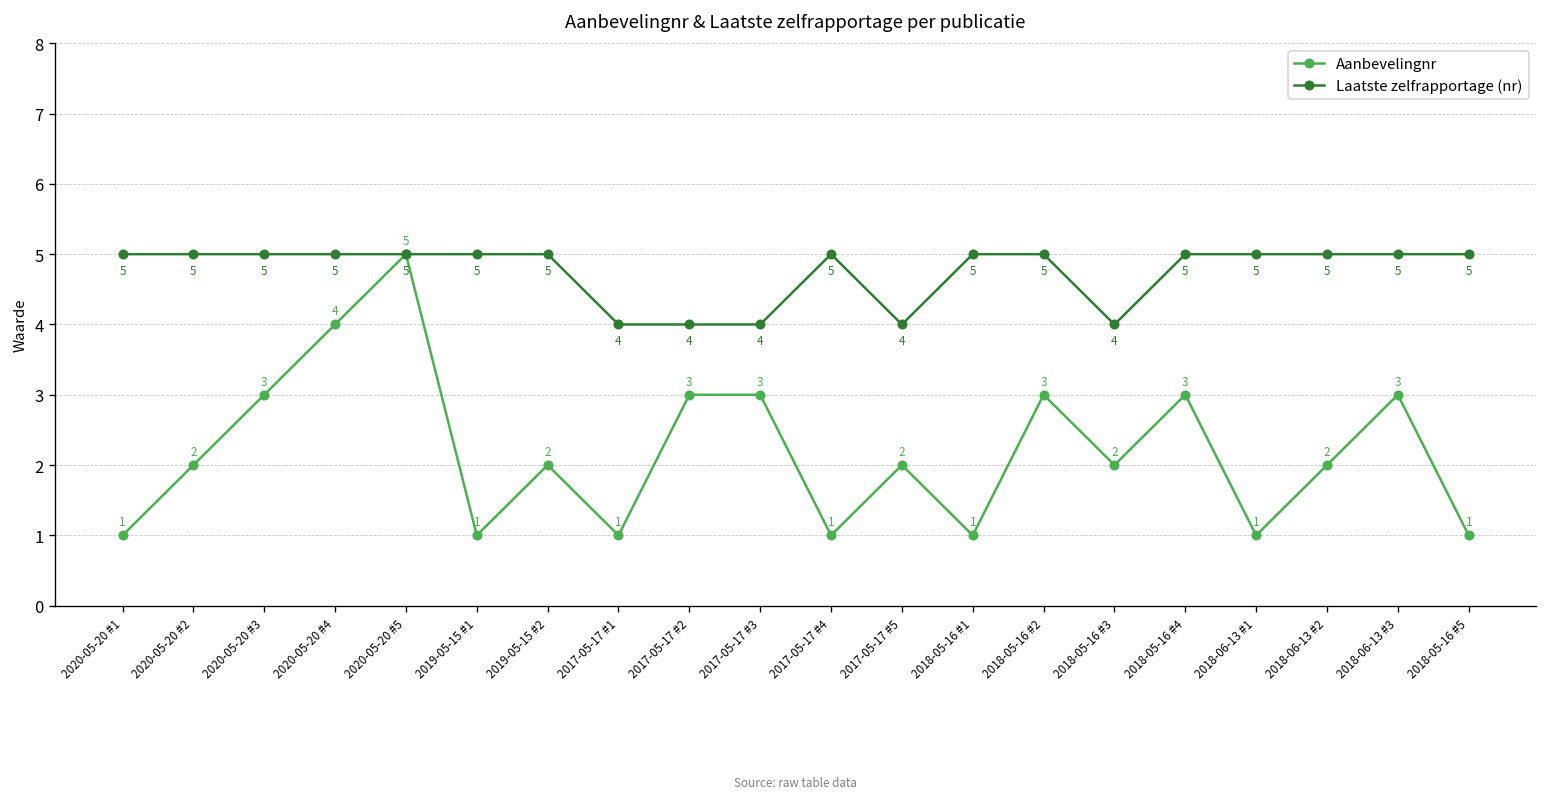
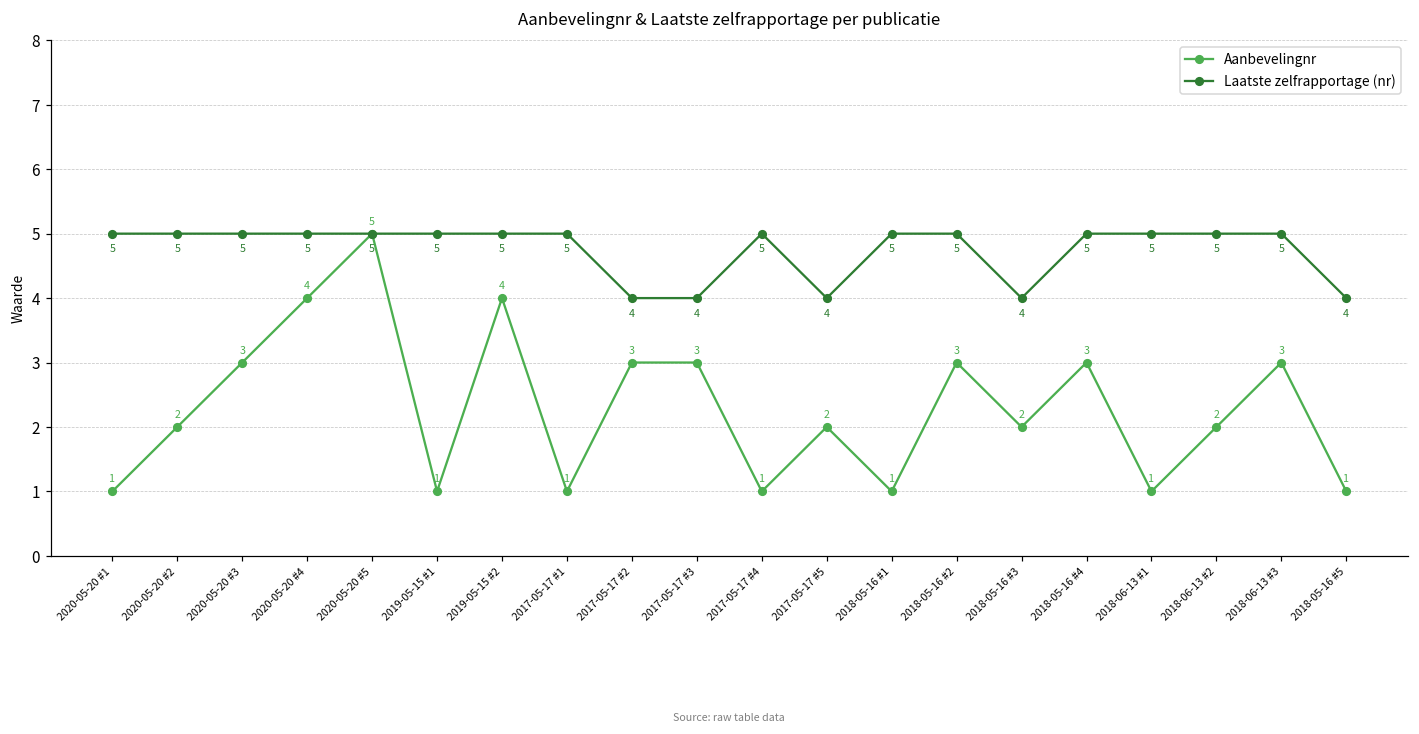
Aanbevelingnr, 2019-05-15 #2: 2 -> 4
Laatste zelfrapportage (nr), 2017-05-17 #1: 4 -> 5
Laatste zelfrapportage (nr), 2018-05-16 #5: 5 -> 4
